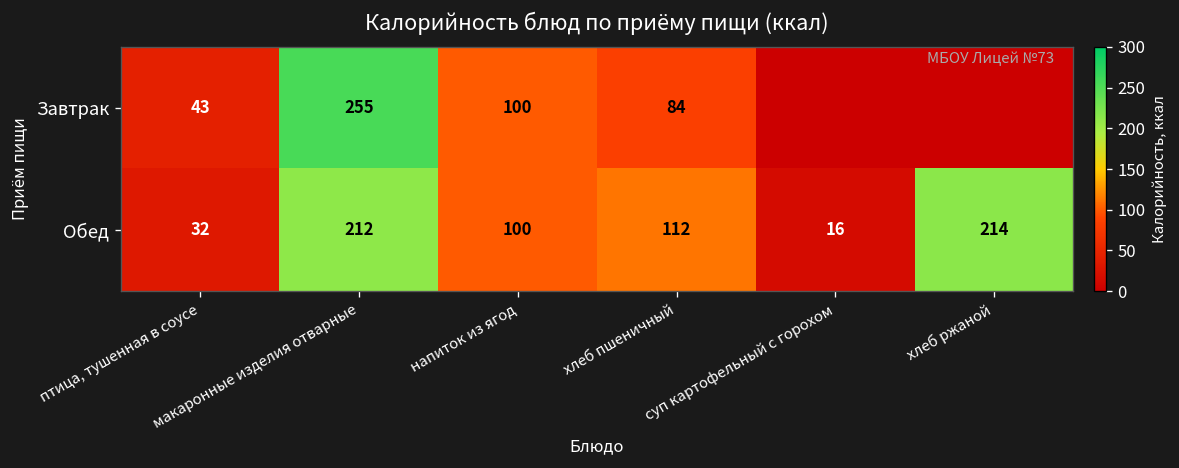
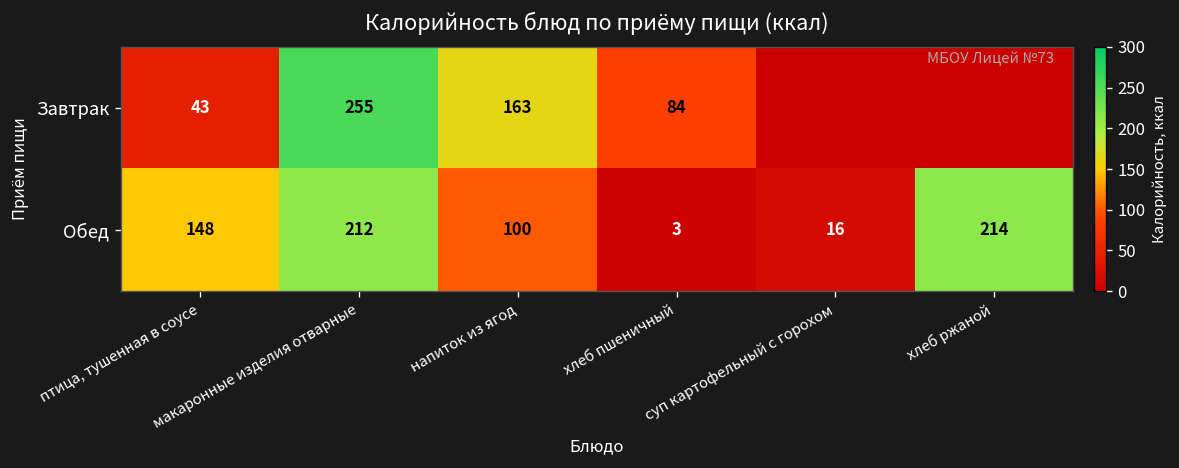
Завтрак, напиток из ягод: 100 -> 163
Обед, птица, тушенная в соусе: 32 -> 148
Обед, хлеб пшеничный: 112 -> 3
